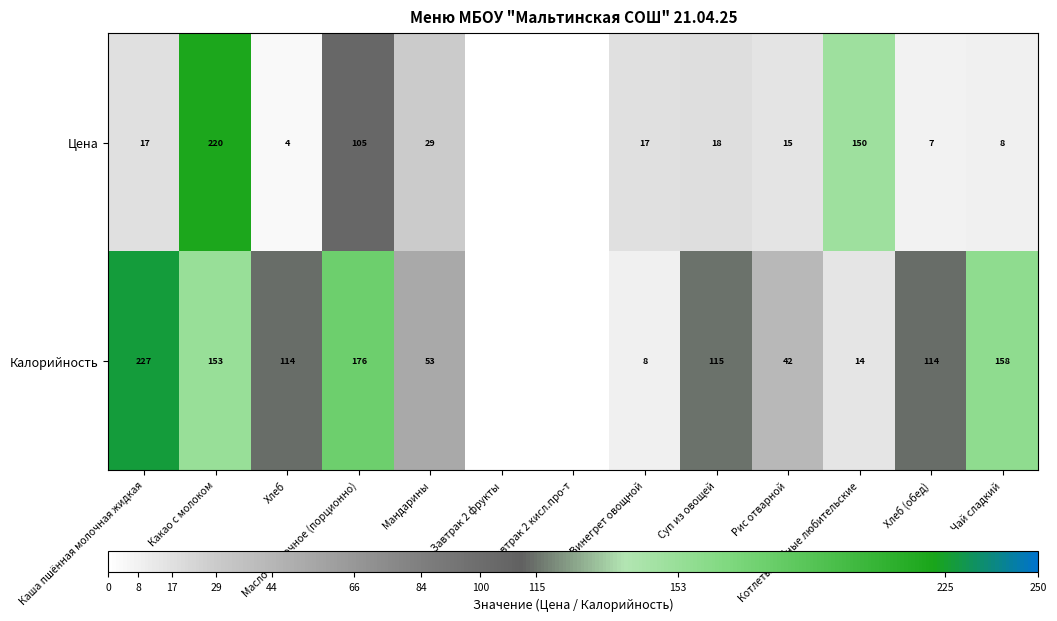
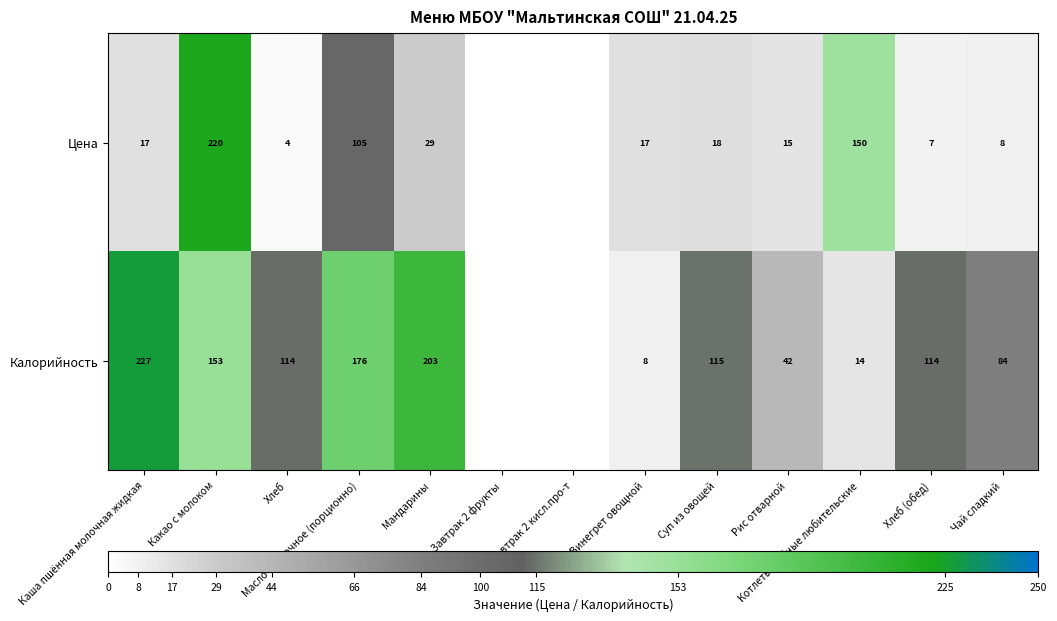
Калорийность, Мандарины: 53 -> 203
Калорийность, Чай сладкий: 158 -> 84
